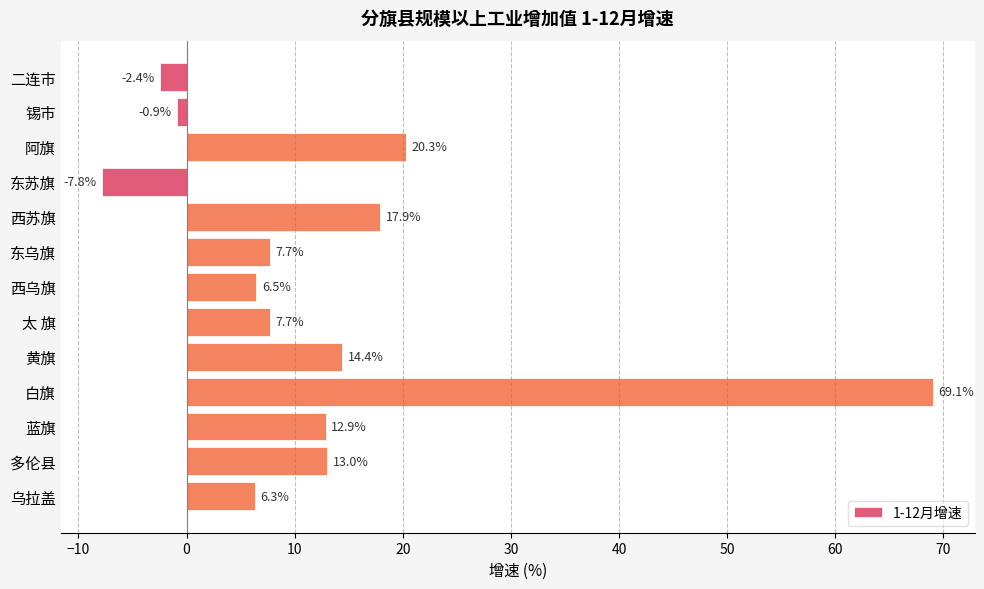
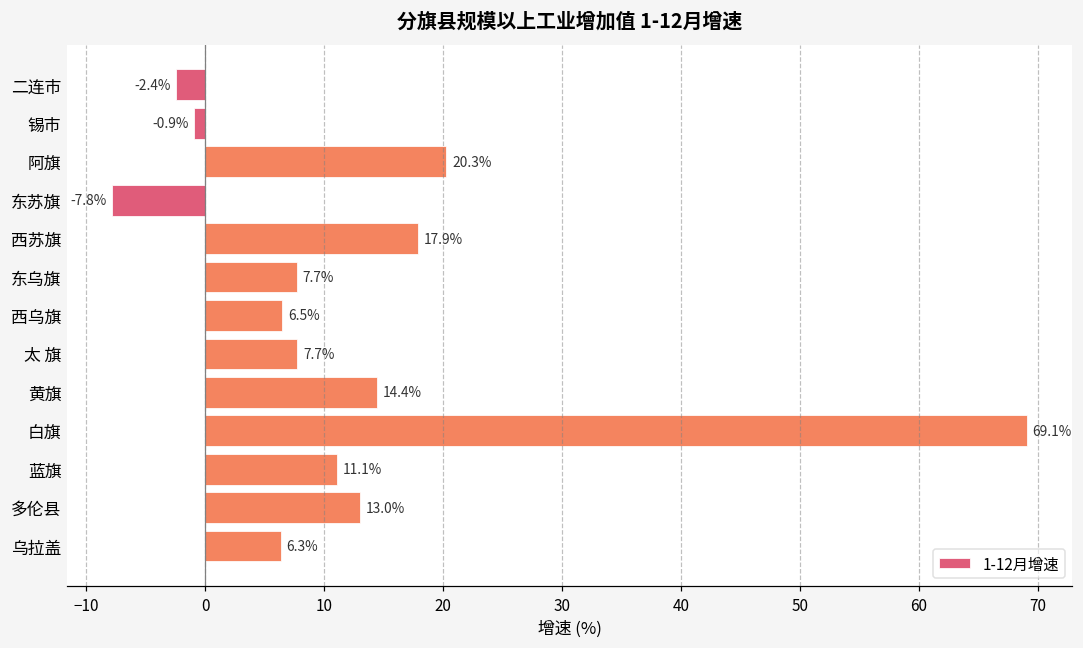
蓝旗: 12.9% -> 11.1%
